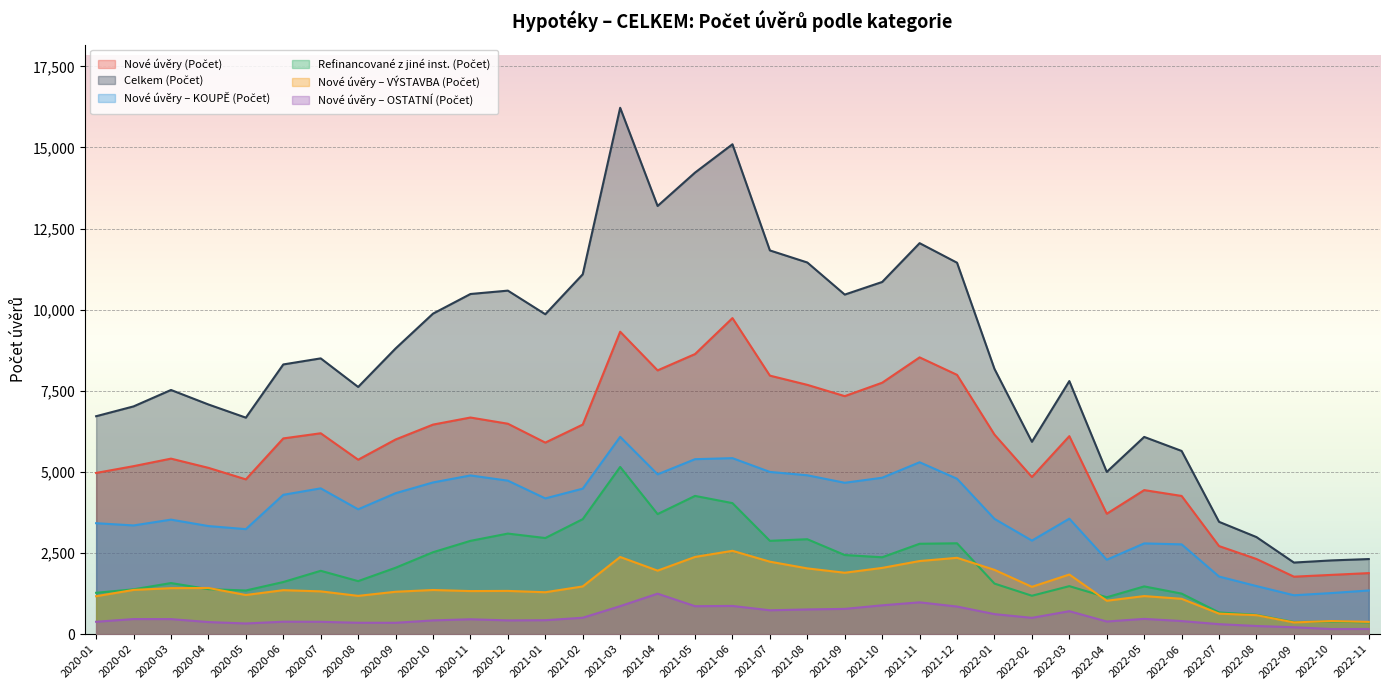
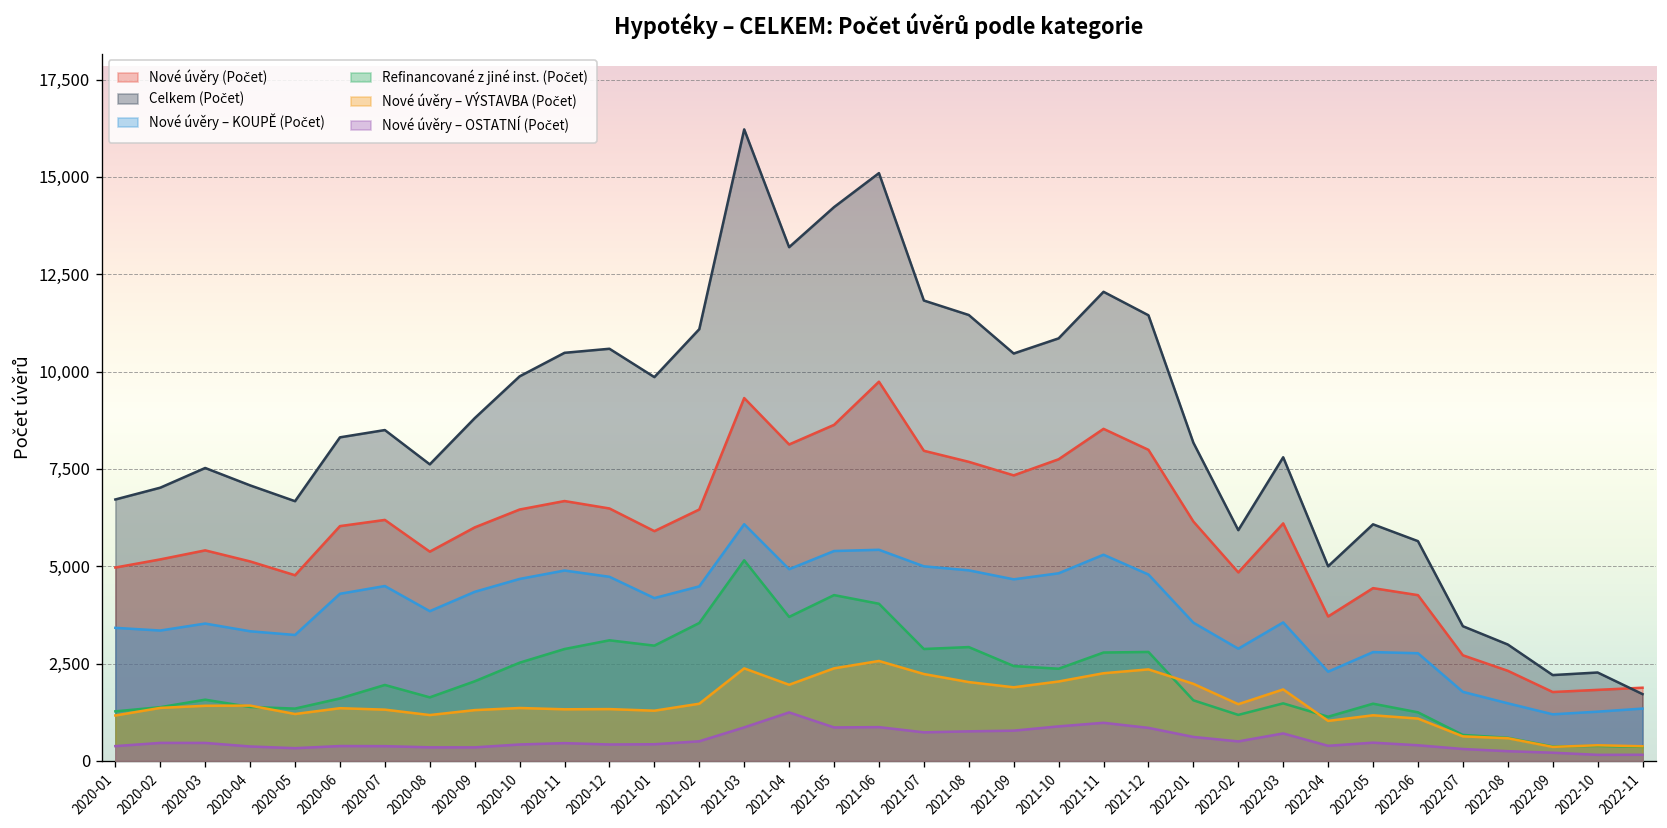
Celkem (Počet), 2022-11: 2,300 -> 1,700
